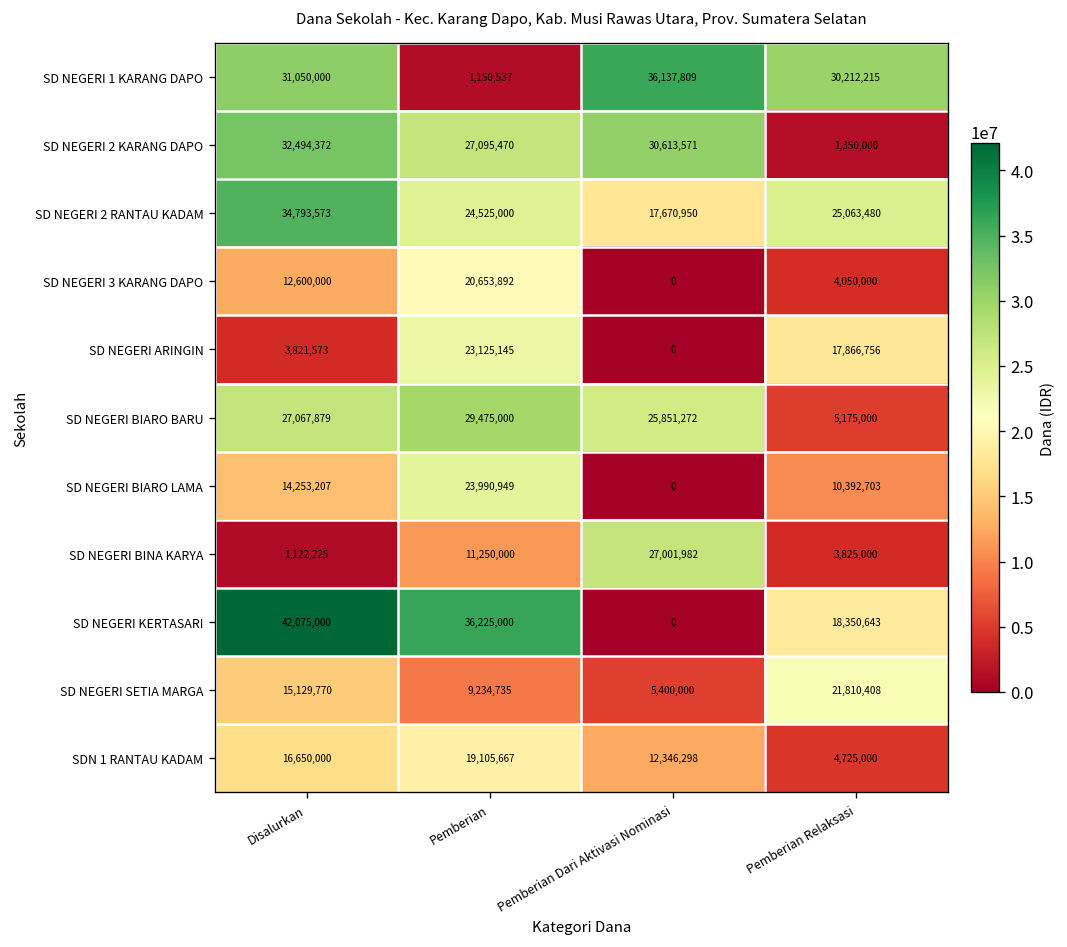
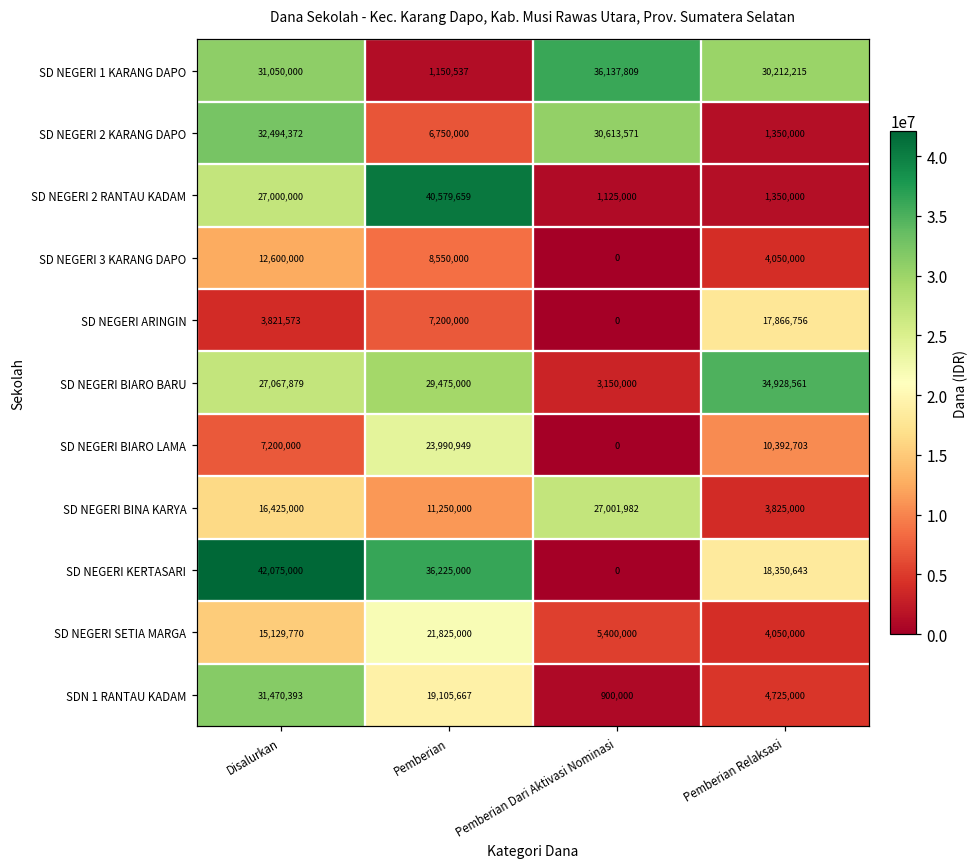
SD NEGERI 2 KARANG DAPO, Pemberian: 27,095,470 -> 6,750,000
SD NEGERI 2 RANTAU KADAM, Disalurkan: 34,793,573 -> 27,000,000
SD NEGERI 2 RANTAU KADAM, Pemberian: 24,525,000 -> 40,579,659
SD NEGERI 2 RANTAU KADAM, Pemberian Dari Aktivasi Nominasi: 17,670,950 -> 1,125,000
SD NEGERI 2 RANTAU KADAM, Pemberian Relaksasi: 25,063,480 -> 1,350,000
SD NEGERI 3 KARANG DAPO, Pemberian: 20,653,892 -> 8,550,000
SD NEGERI ARINGIN, Pemberian: 23,125,145 -> 7,200,000
SD NEGERI BIARO BARU, Pemberian Dari Aktivasi Nominasi: 25,851,272 -> 3,150,000
SD NEGERI BIARO BARU, Pemberian Relaksasi: 5,175,000 -> 34,928,561
SD NEGERI BIARO LAMA, Disalurkan: 14,253,207 -> 7,200,000
SD NEGERI BINA KARYA, Disalurkan: 1,122,225 -> 16,425,000
SD NEGERI SETIA MARGA, Pemberian: 9,234,735 -> 21,825,000
SD NEGERI SETIA MARGA, Pemberian Relaksasi: 21,810,408 -> 4,050,000
SDN 1 RANTAU KADAM, Disalurkan: 16,650,000 -> 31,470,393
SDN 1 RANTAU KADAM, Pemberian Dari Aktivasi Nominasi: 12,346,298 -> 900,000
